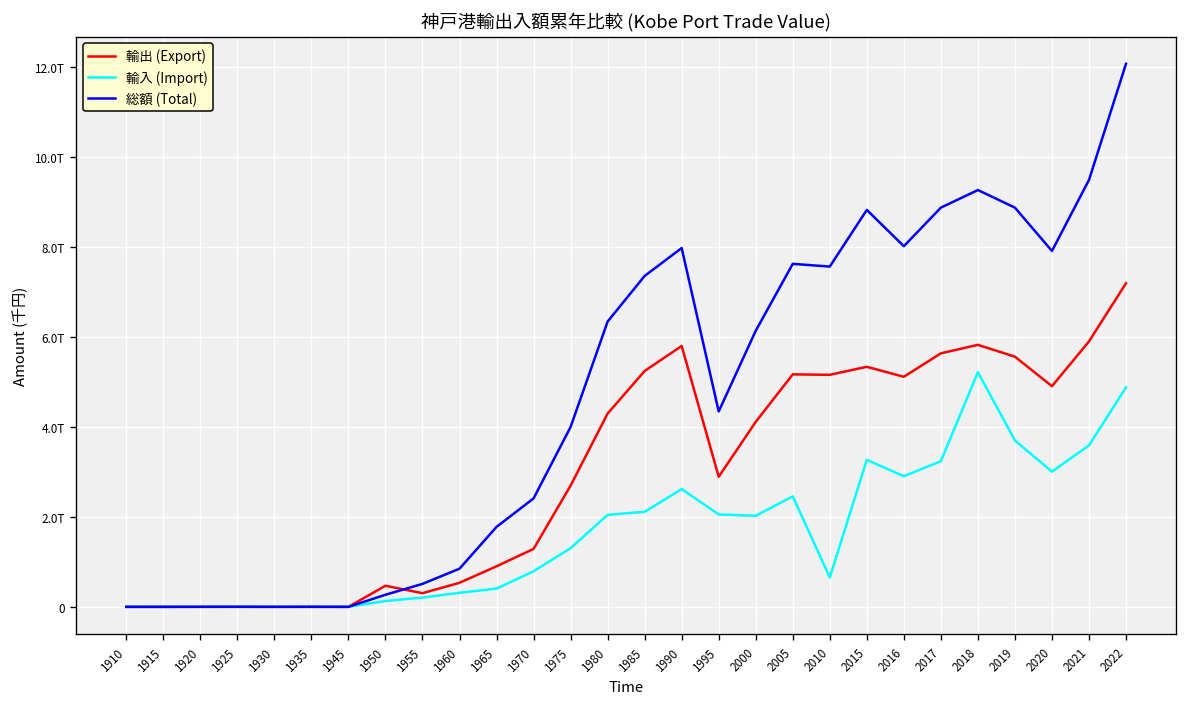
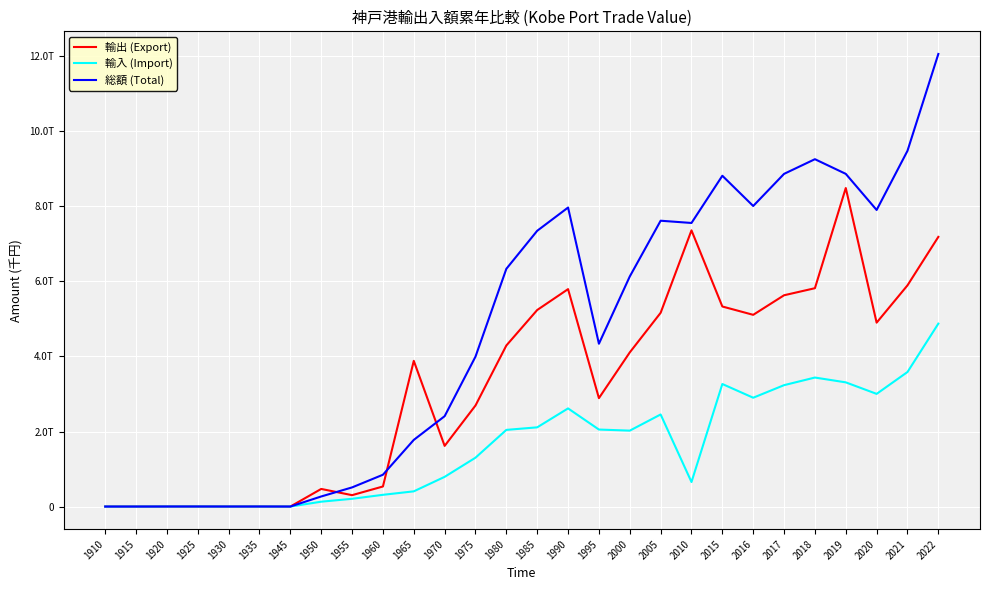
輸出 (Export), 1965: 0.9T -> 3.9T
輸出 (Export), 1970: 1.3T -> 1.6T
輸出 (Export), 2010: 5.2T -> 7.4T
輸入 (Import), 2018: 5.2T -> 3.4T
輸出 (Export), 2019: 5.6T -> 8.5T
輸入 (Import), 2019: 3.7T -> 3.3T
